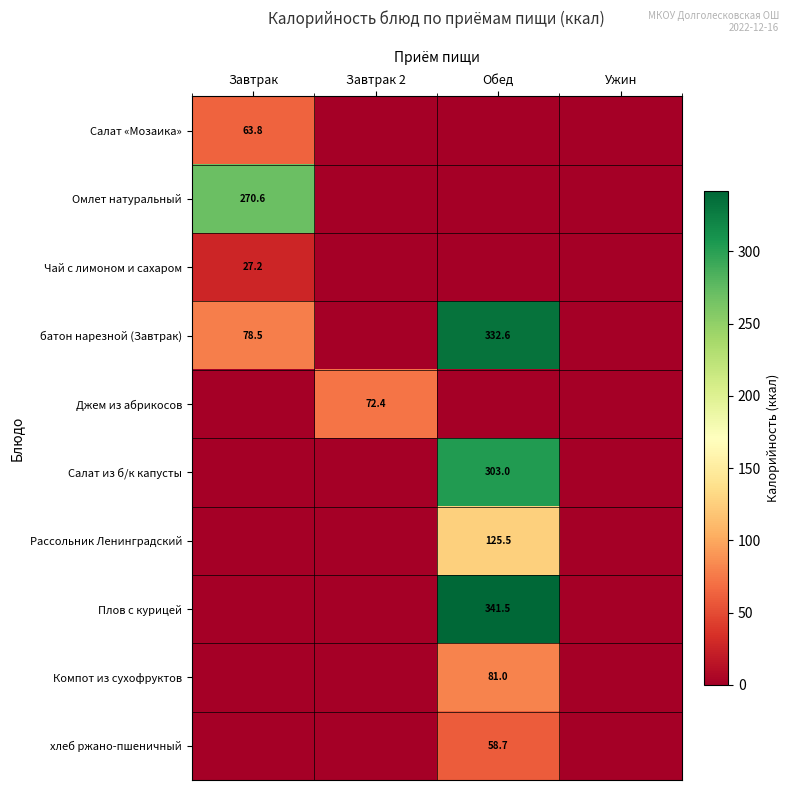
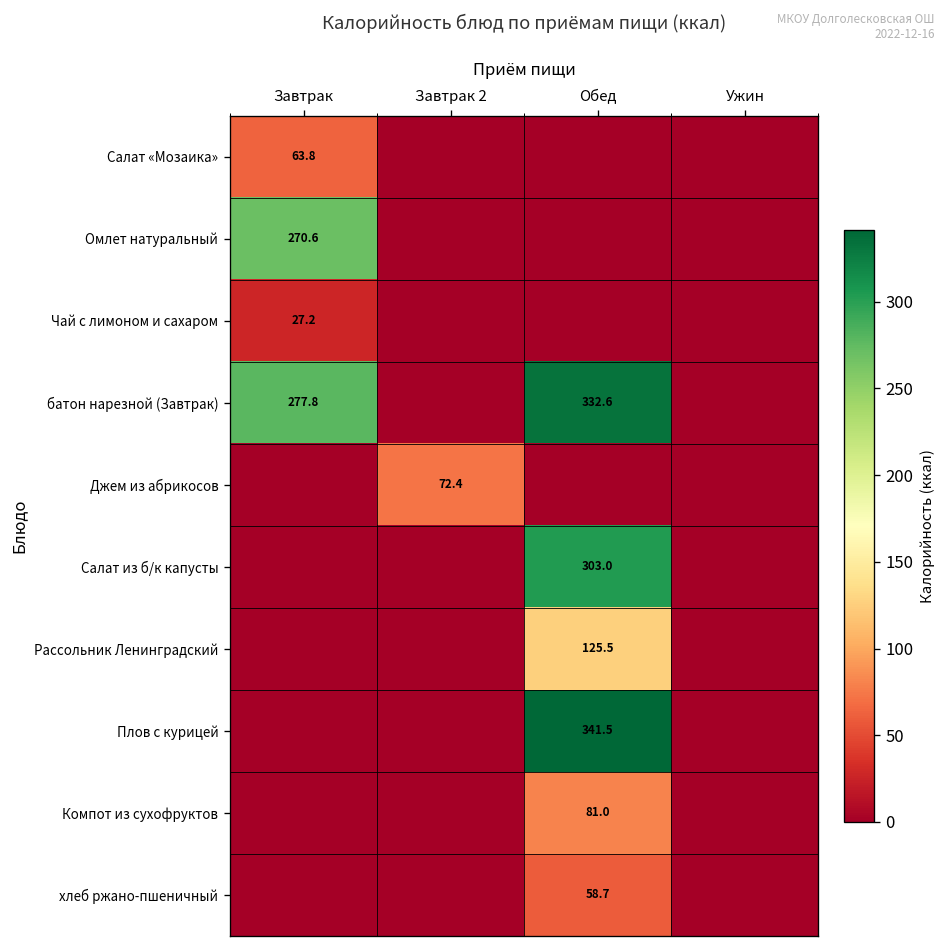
батон нарезной (Завтрак), Завтрак: 78.5 -> 277.8
